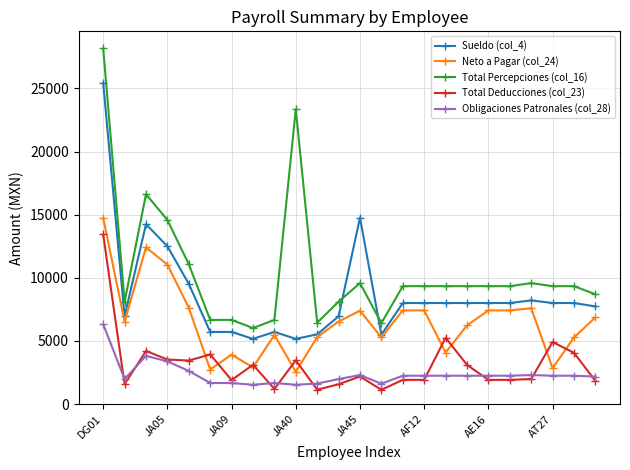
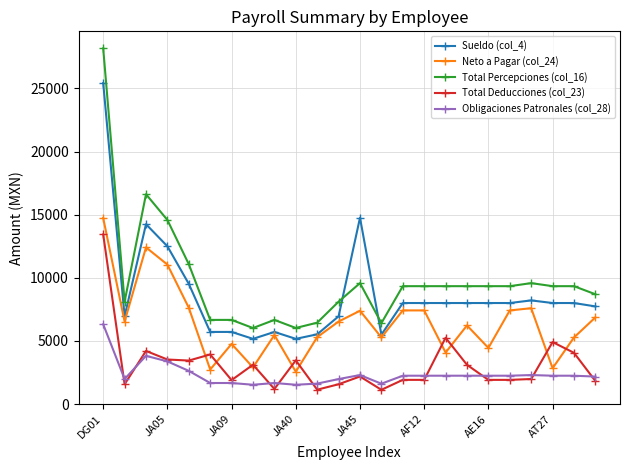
Neto a Pagar (col_24), JA09: 3900 -> 4800
Total Percepciones (col_16), JA40: 23400 -> 6000
Neto a Pagar (col_24), AE16: 7400 -> 4500
